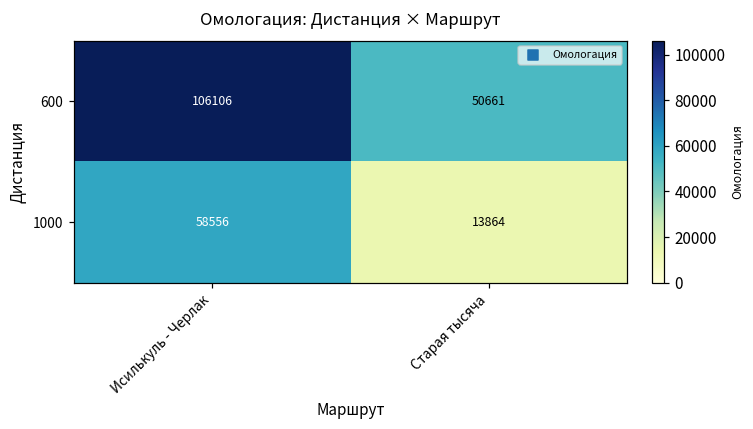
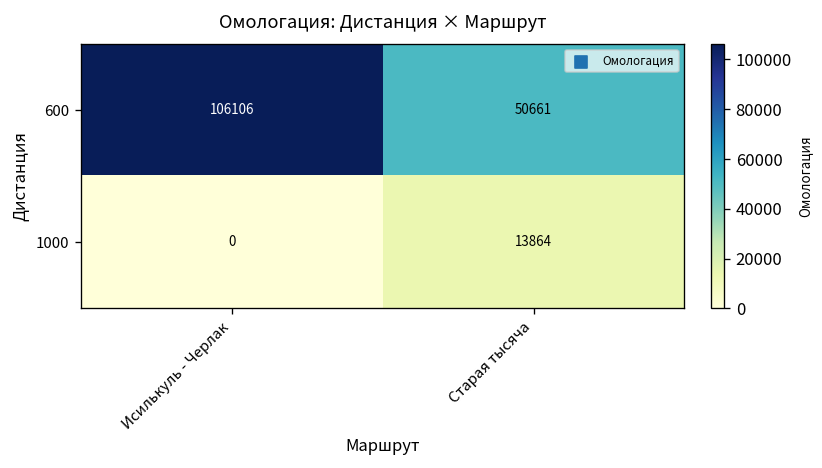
1000, Исилькуль - Черлак: 58556 -> 0
